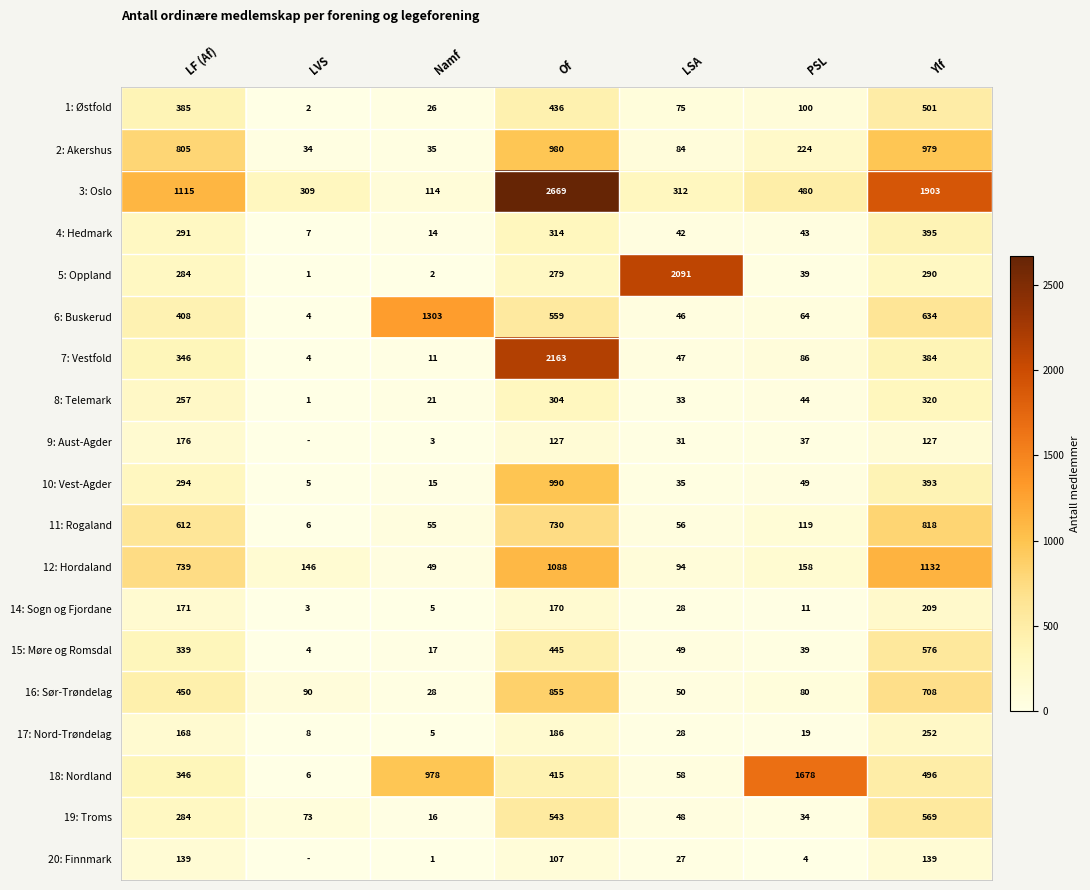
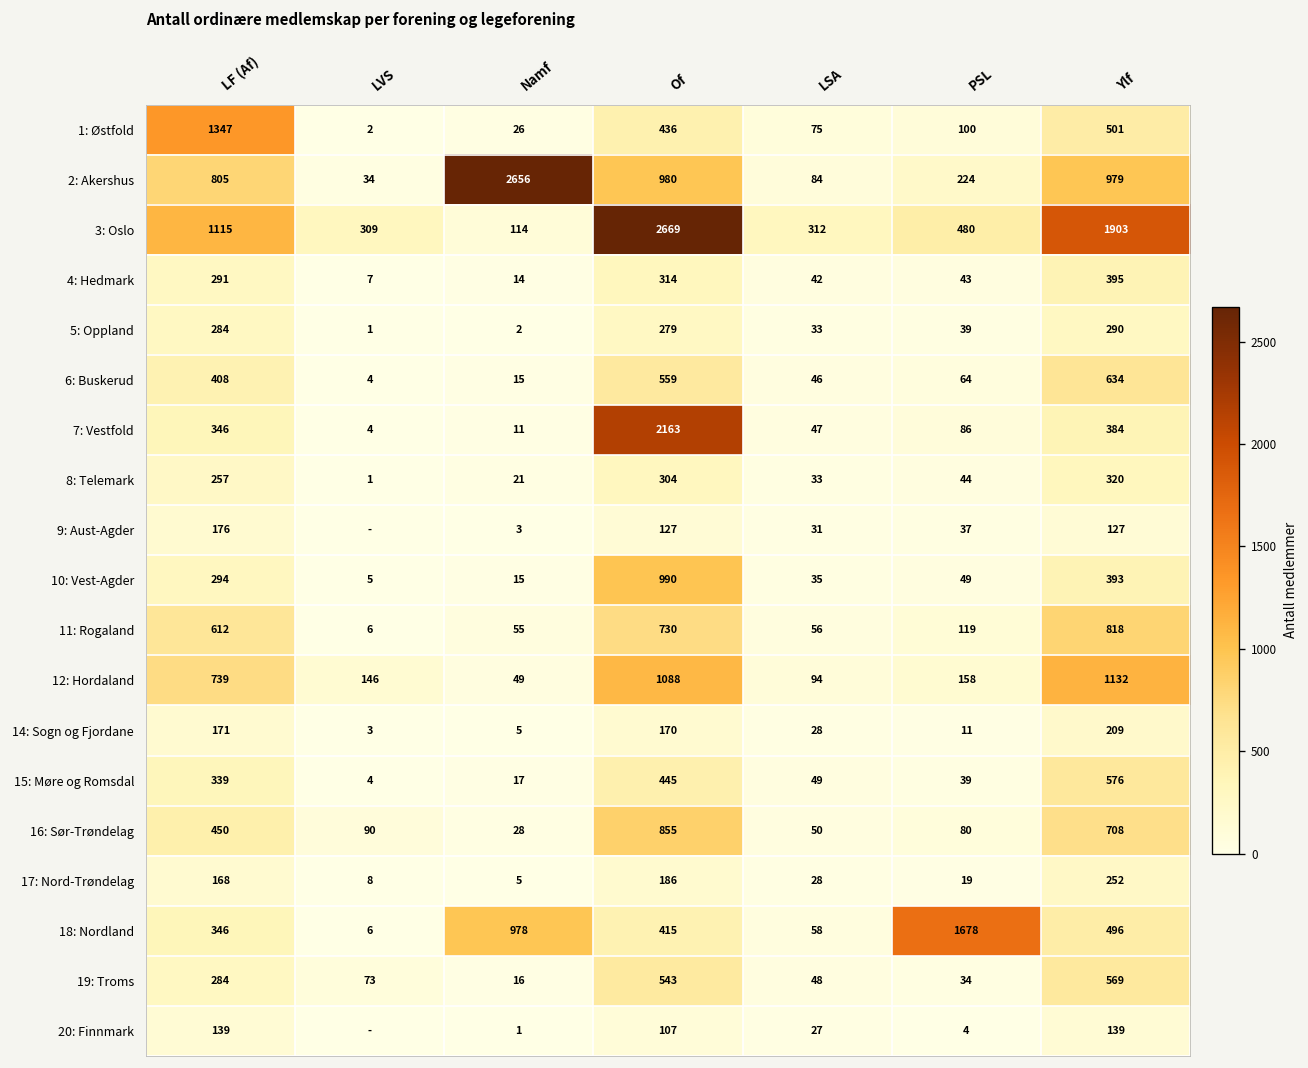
1: Østfold, LF (Af): 385 -> 1347
2: Akershus, Namf: 35 -> 2656
5: Oppland, LSA: 2091 -> 33
6: Buskerud, Namf: 1303 -> 15
